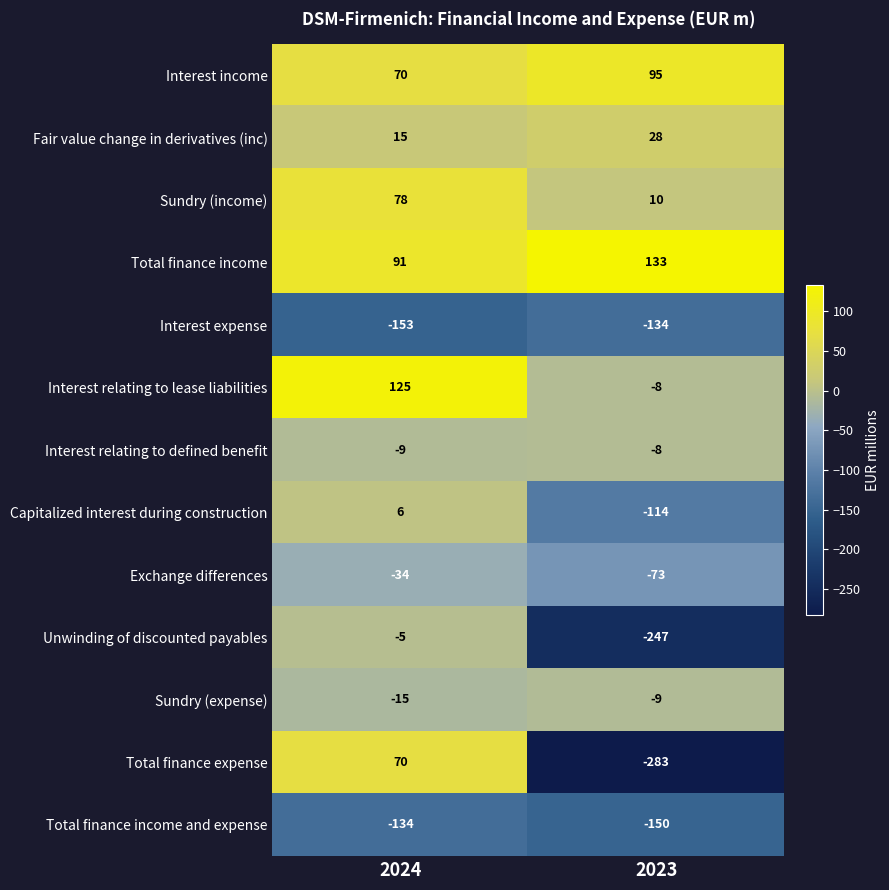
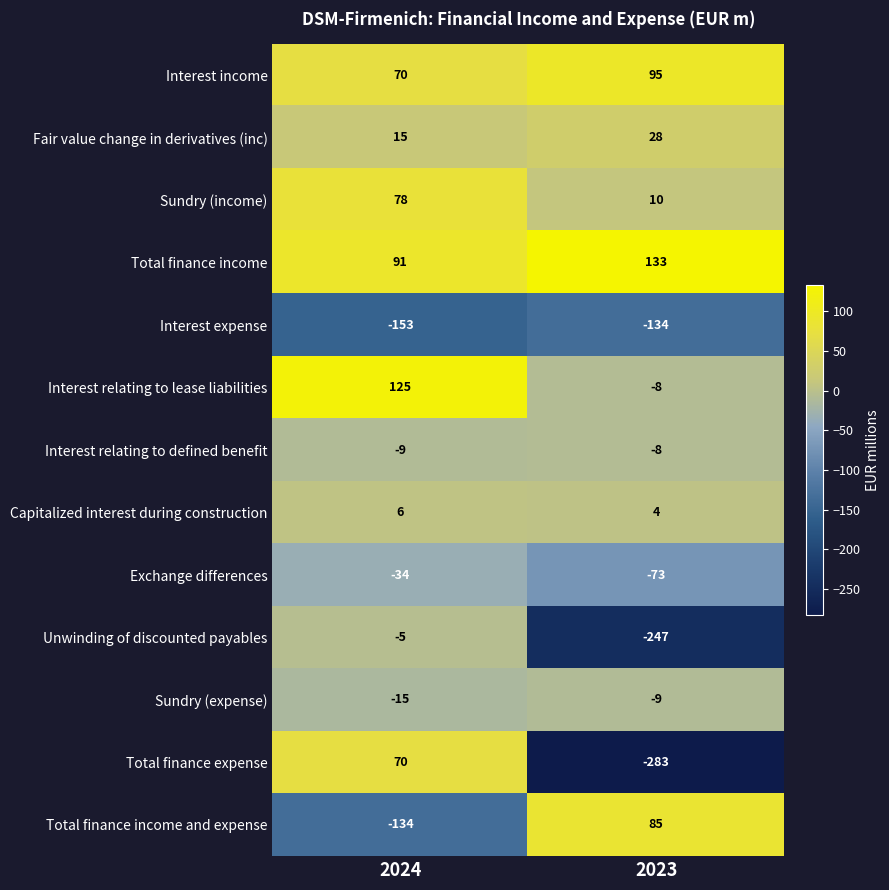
Capitalized interest during construction, 2023: -114 -> 4
Total finance income and expense, 2023: -150 -> 85
